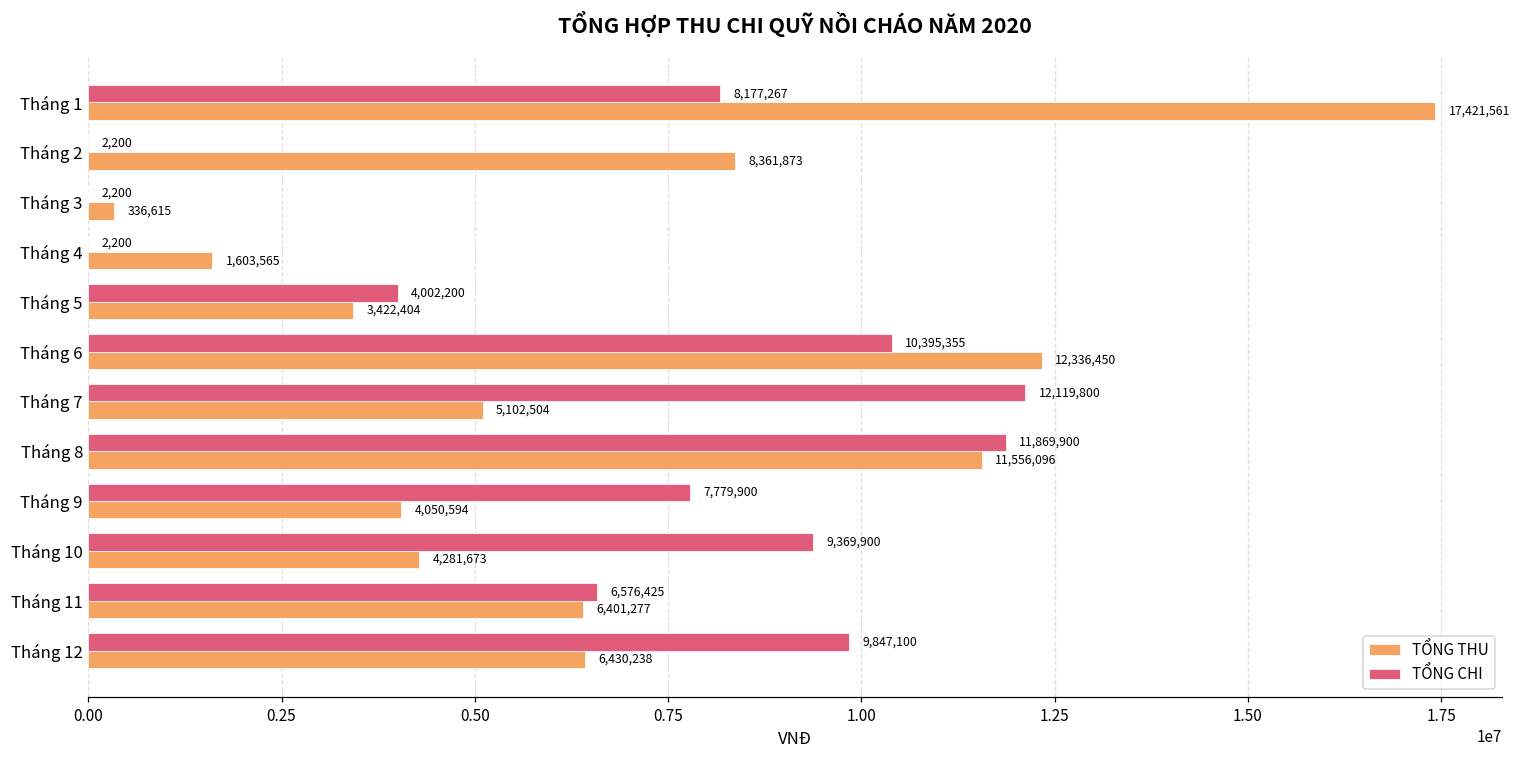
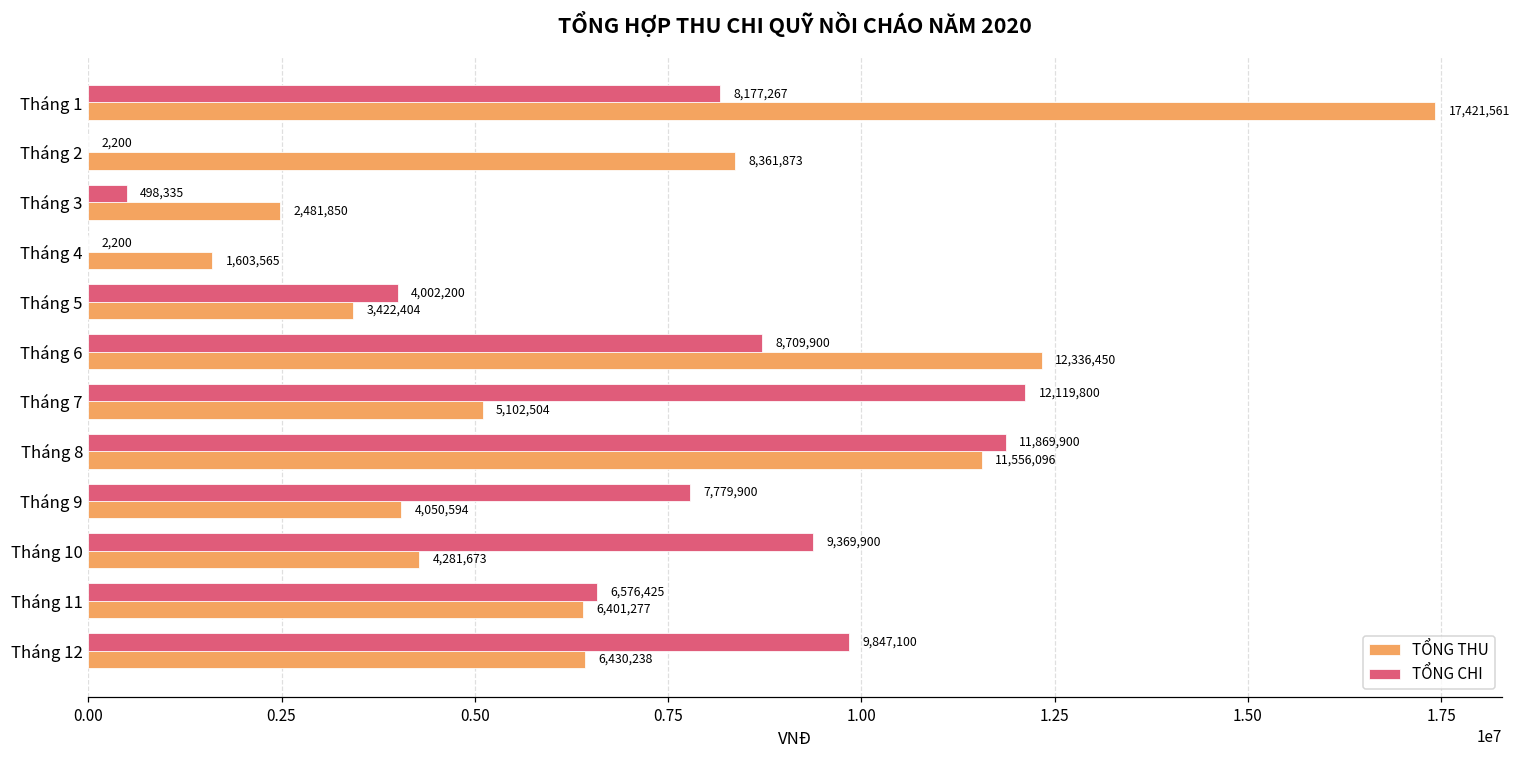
TỔNG CHI, Tháng 3: 2,200 -> 498,335
TỔNG THU, Tháng 3: 336,615 -> 2,481,850
TỔNG CHI, Tháng 6: 10,395,355 -> 8,709,900
